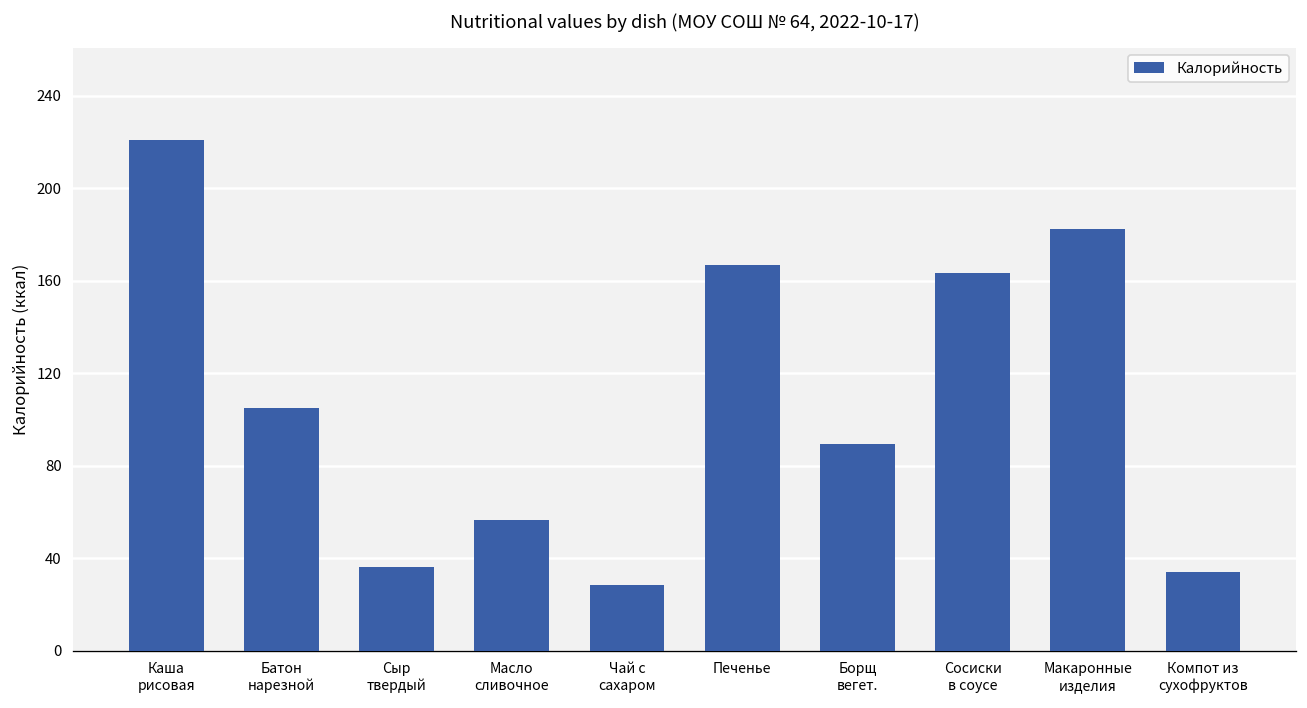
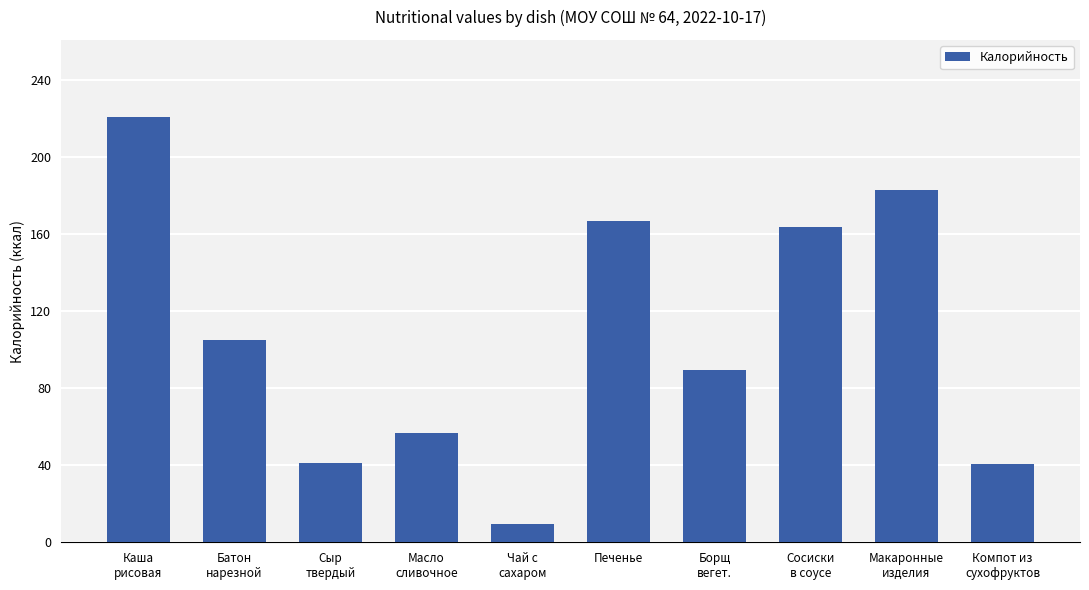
Сыр твердый: 36 -> 41
Чай с сахаром: 28 -> 9
Компот из сухофруктов: 34 -> 40
